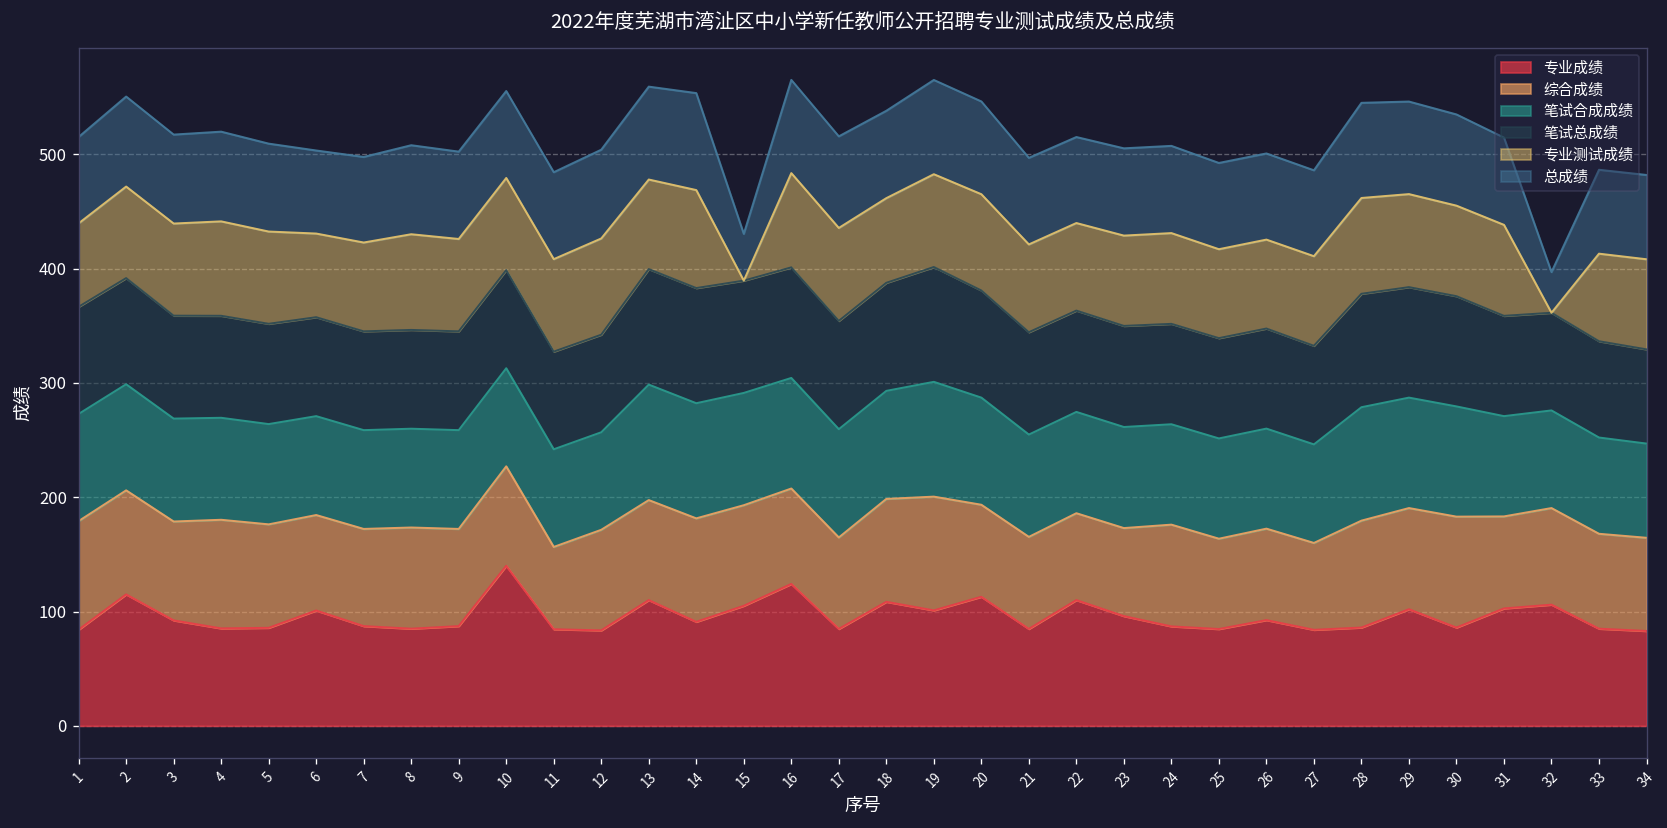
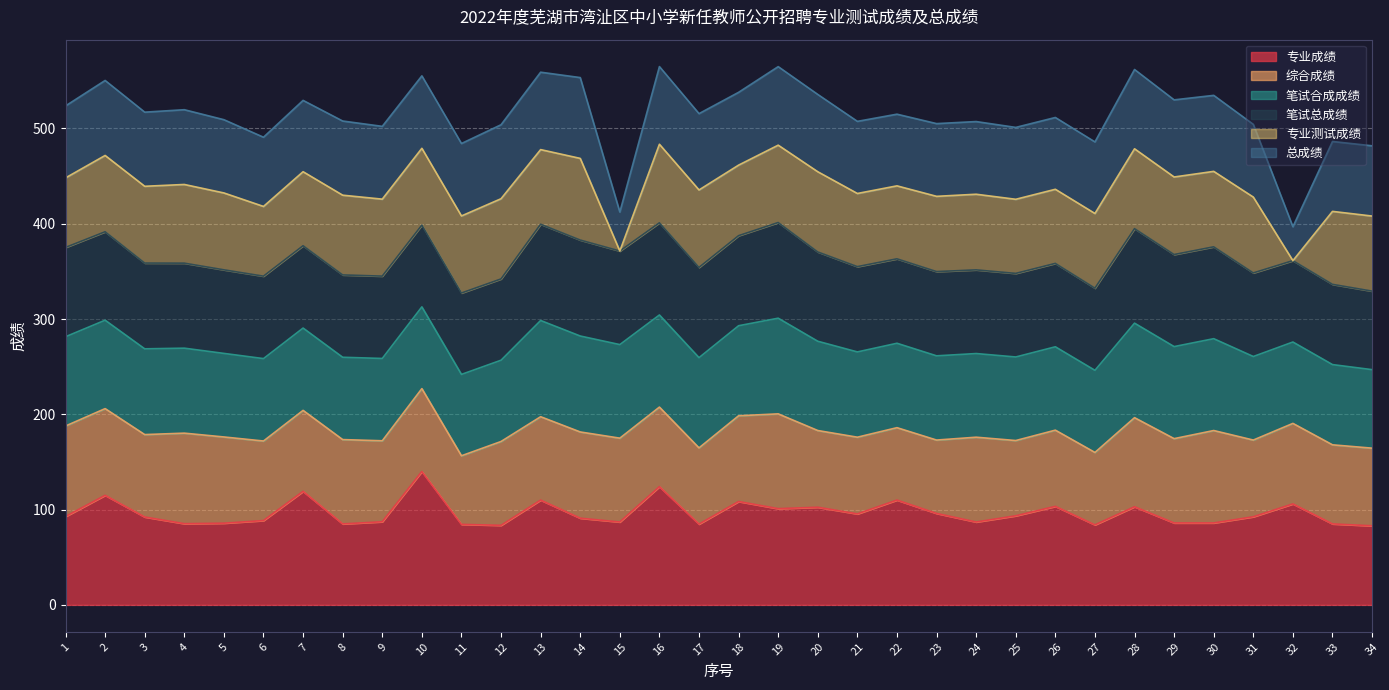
专业成绩, 1: 80 -> 90
专业成绩, 6: 100 -> 90
专业成绩, 7: 90 -> 120
专业成绩, 15: 110 -> 90
专业成绩, 20: 110 -> 100
专业成绩, 21: 80 -> 100
专业成绩, 25: 80 -> 90
专业成绩, 26: 90 -> 100
专业成绩, 28: 90 -> 100
专业成绩, 29: 100 -> 90
专业成绩, 31: 100 -> 90
